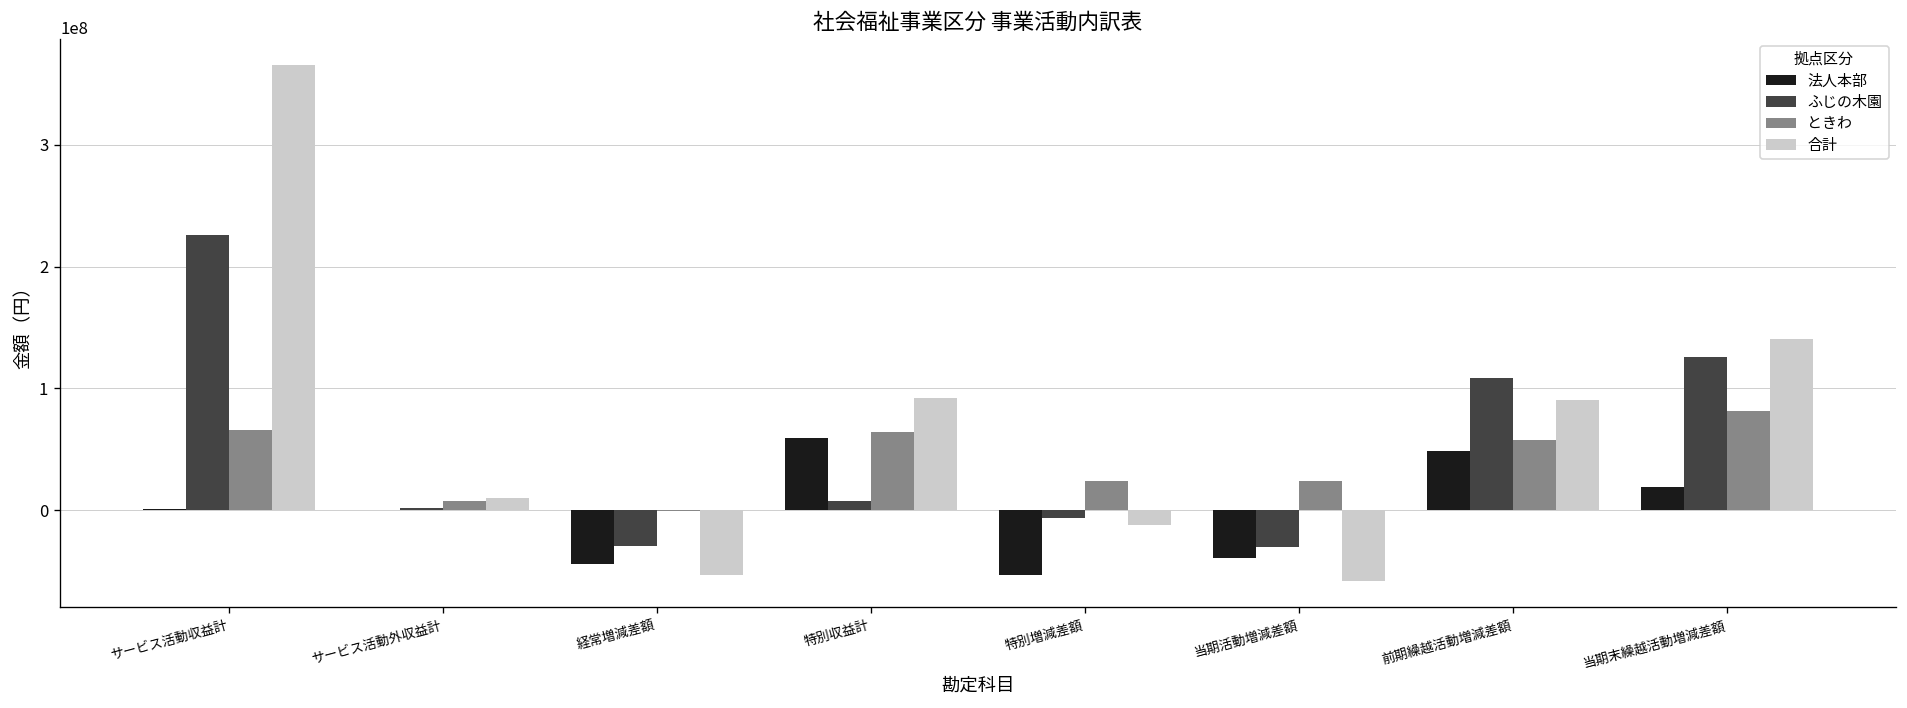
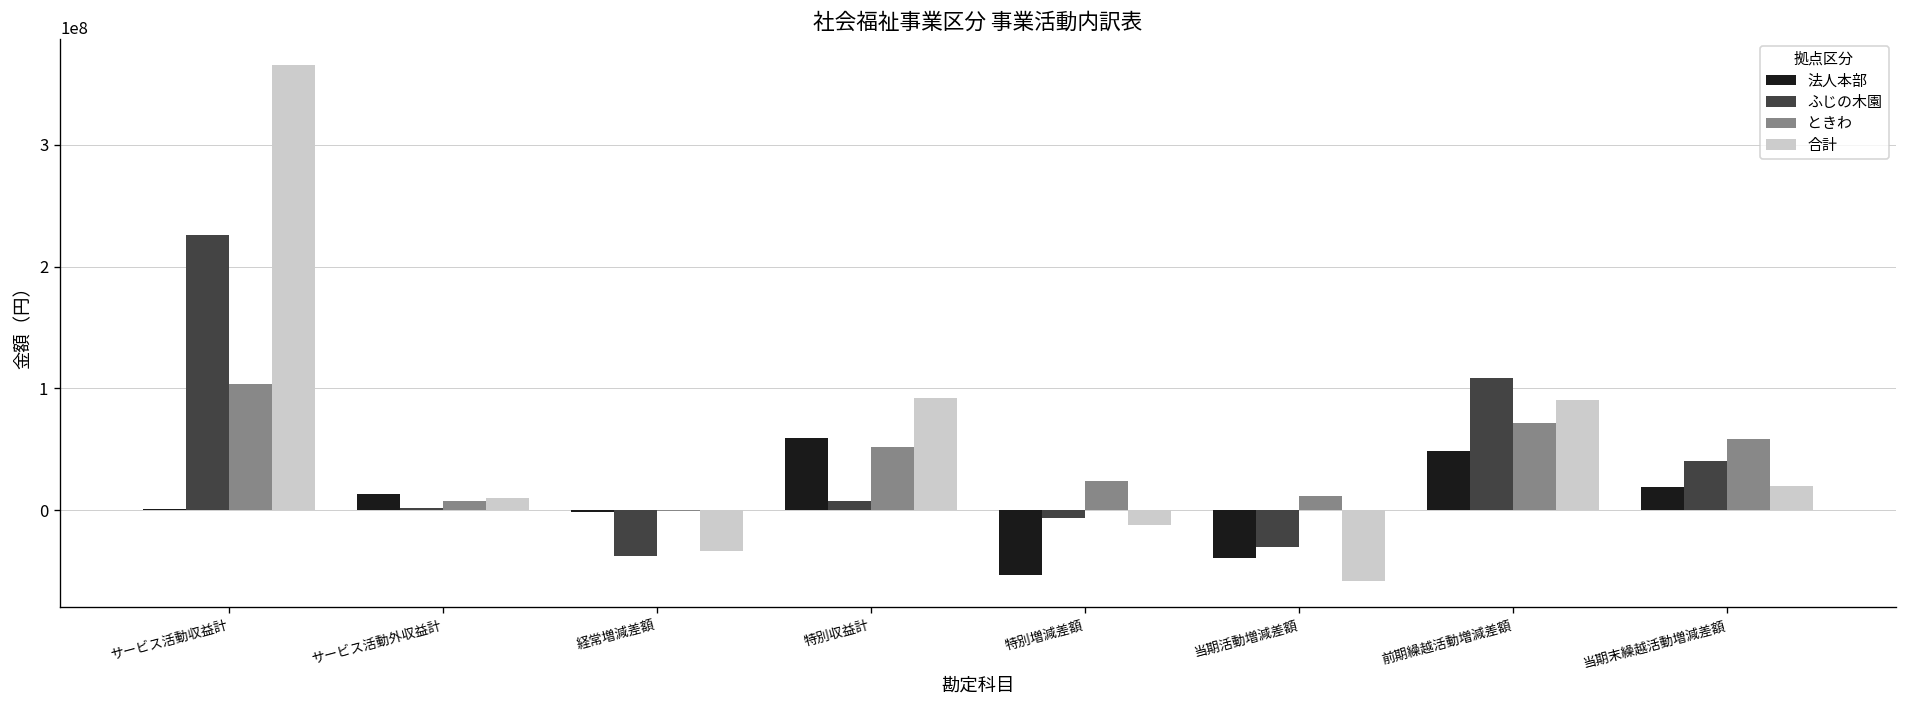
ときわ, サービス活動収益計: 66000000 -> 103000000
法人本部, サービス活動外収益計: 0 -> 14000000
法人本部, 経常増減差額: -44000000 -> -1000000
ふじの木園, 経常増減差額: -29000000 -> -38000000
合計, 経常増減差額: -53000000 -> -33000000
ときわ, 特別収益計: 64000000 -> 52000000
ときわ, 当期活動増減差額: 24000000 -> 12000000
ときわ, 前期繰越活動増減差額: 57000000 -> 72000000
ふじの木園, 当期末繰越活動増減差額: 126000000 -> 40000000
ときわ, 当期末繰越活動増減差額: 82000000 -> 58000000
合計, 当期末繰越活動増減差額: 140000000 -> 20000000
